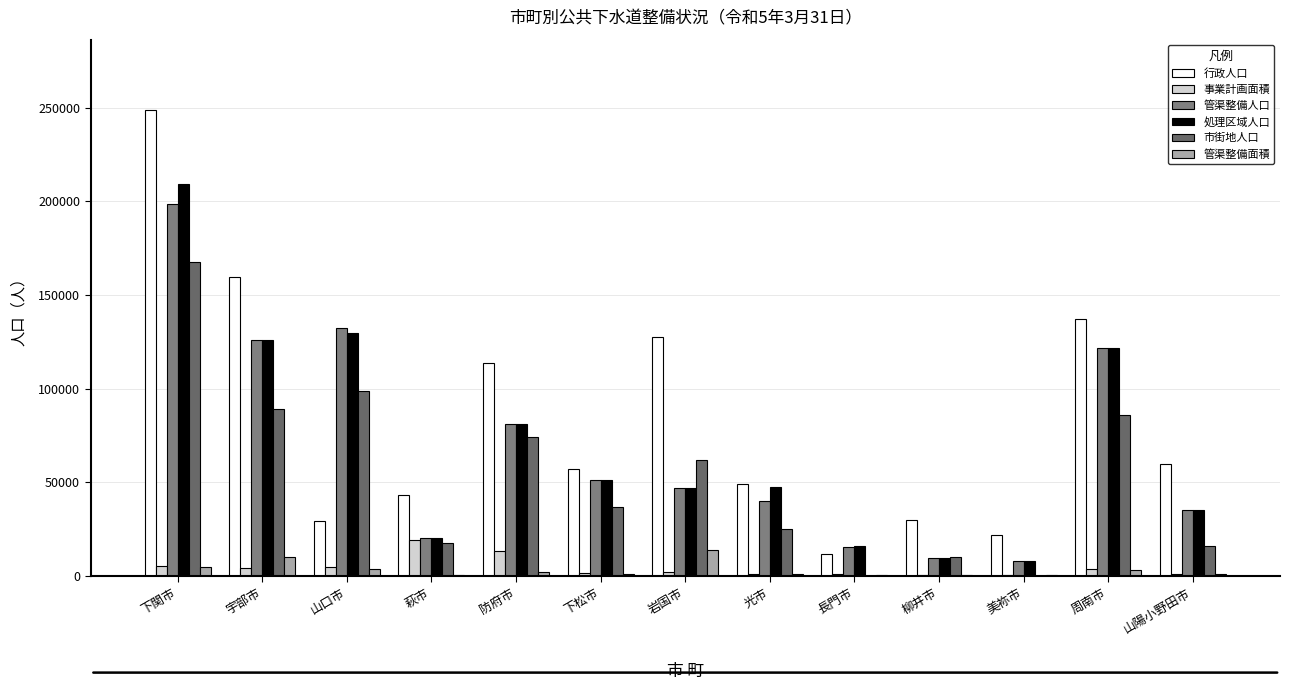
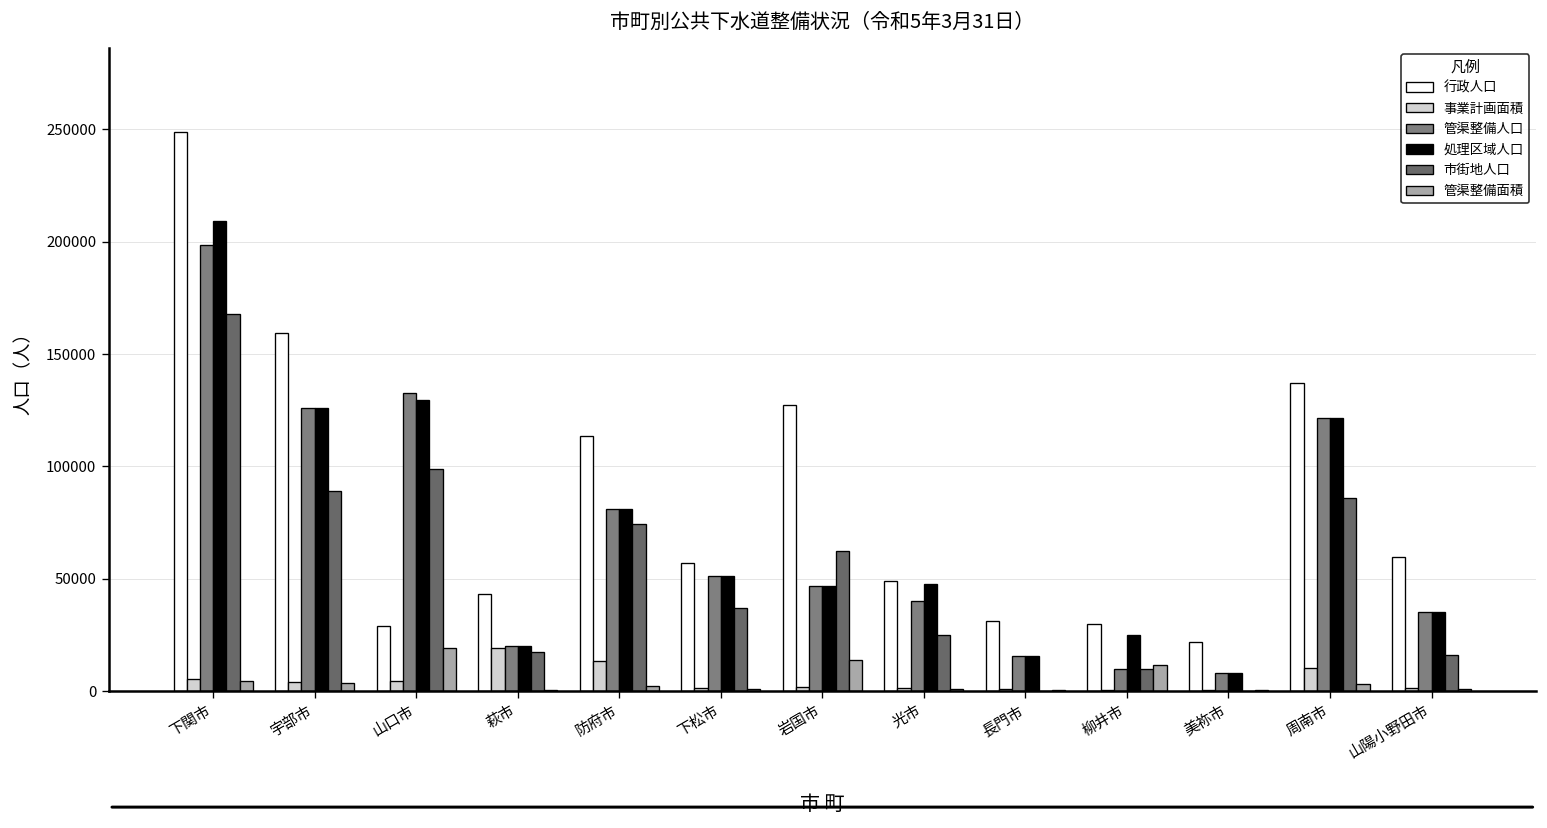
管渠整備面積, 宇部市: 10000 -> 4000
管渠整備面積, 山口市: 4000 -> 19000
行政人口, 長門市: 12000 -> 31000
処理区域人口, 柳井市: 10000 -> 25000
管渠整備面積, 柳井市: 0 -> 12000
事業計画面積, 周南市: 4000 -> 10000
